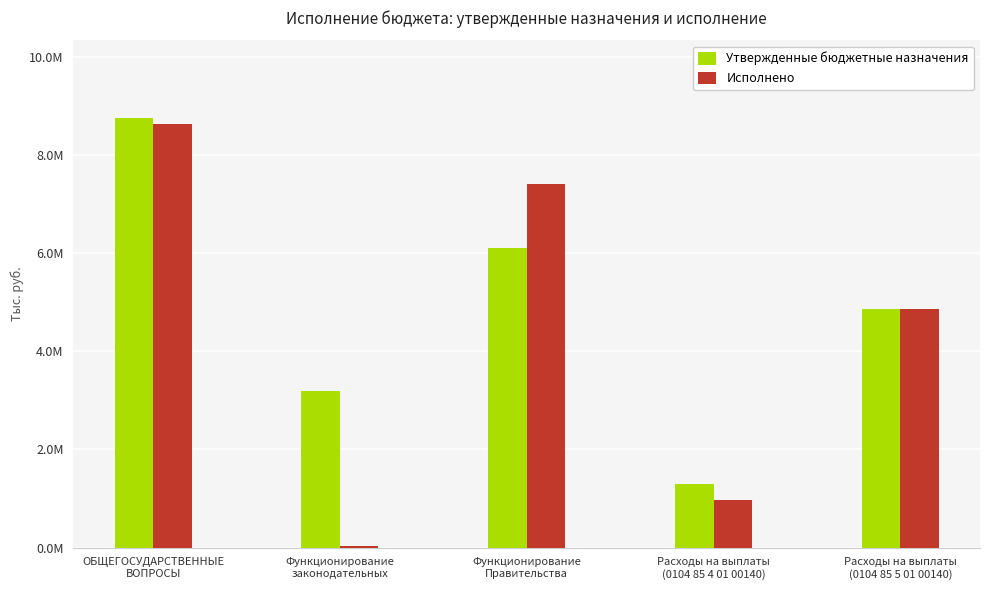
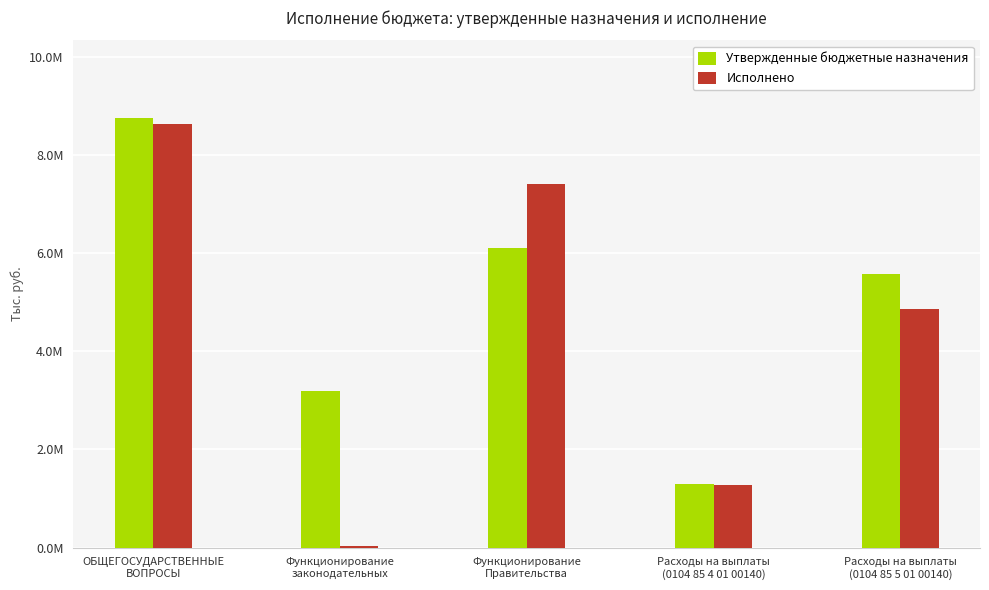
Исполнено, Расходы на выплаты (0104 85 4 01 00140): 1000000 -> 1300000
Утвержденные бюджетные назначения, Расходы на выплаты (0104 85 5 01 00140): 4900000 -> 5600000
